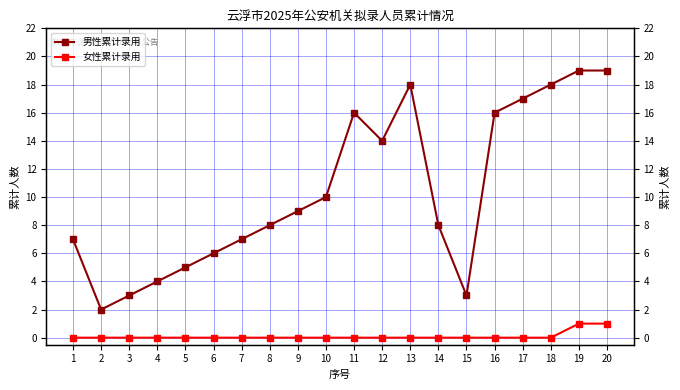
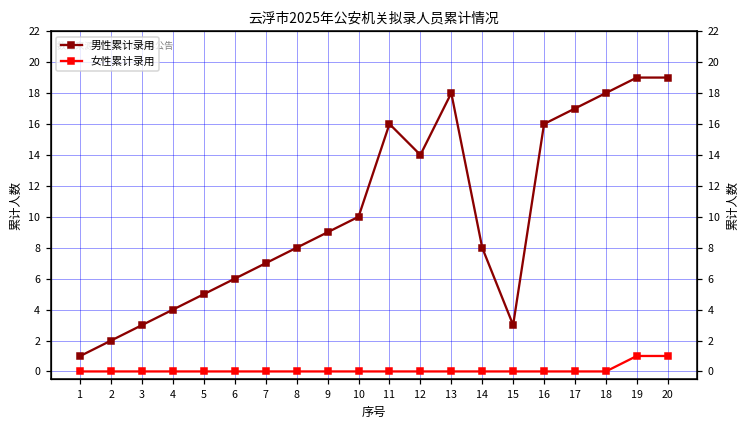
男性累计录用, 1: 7 -> 1
